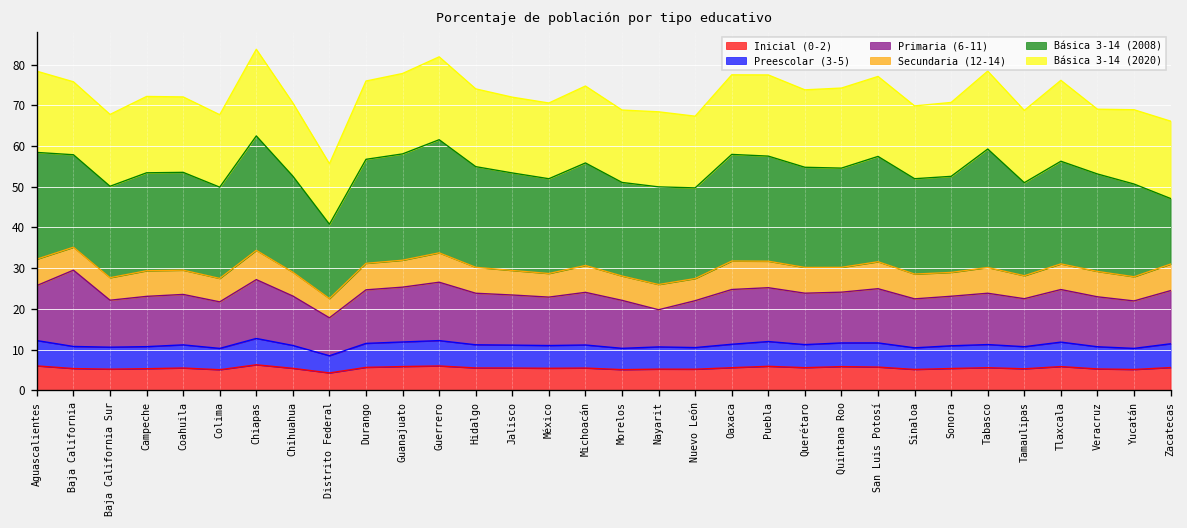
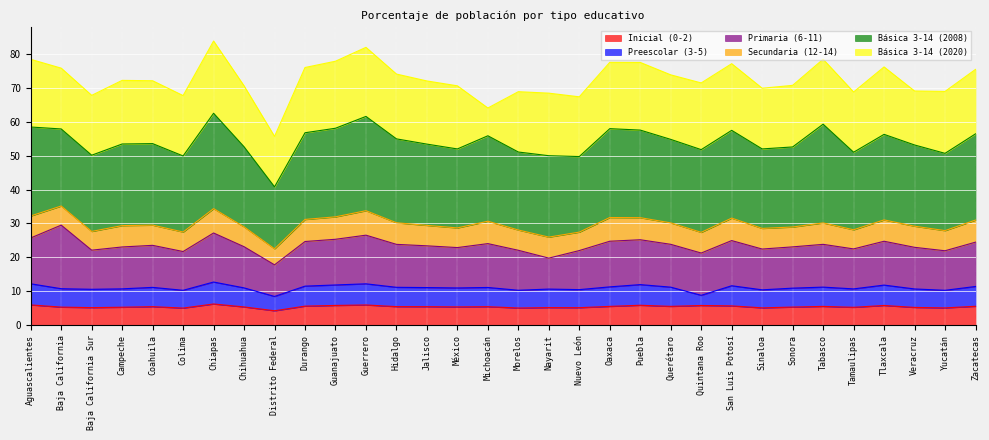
Básica 3-14 (2020), Michoacán: 19 -> 8
Preescolar (3-5), Quintana Roo: 6 -> 3
Básica 3-14 (2008), Zacatecas: 16 -> 25
